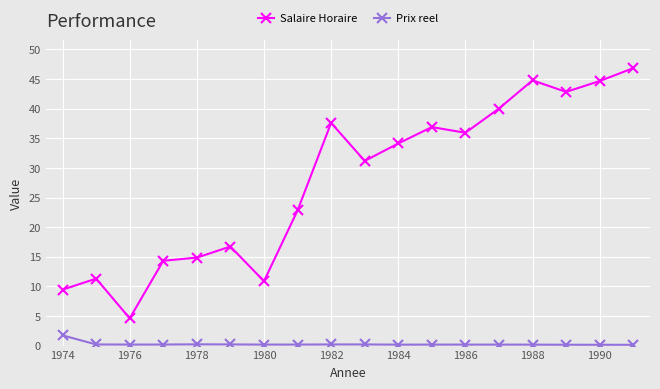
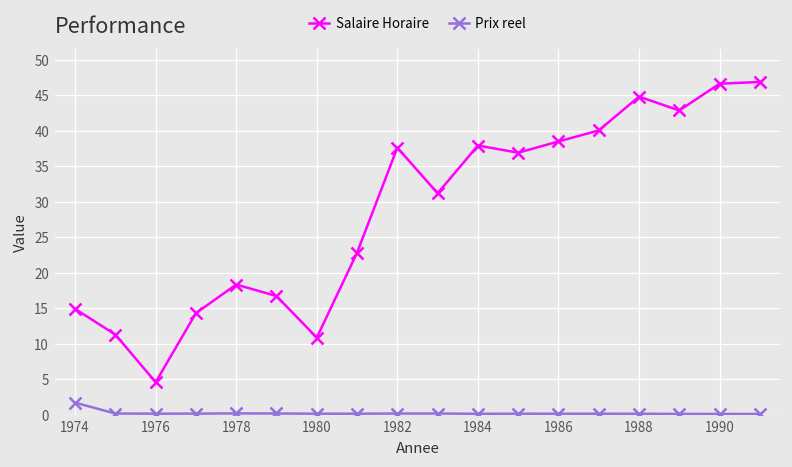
Salaire Horaire, 1974: 9 -> 15
Salaire Horaire, 1978: 15 -> 18
Salaire Horaire, 1984: 34 -> 38
Salaire Horaire, 1986: 36 -> 38
Salaire Horaire, 1990: 45 -> 47
